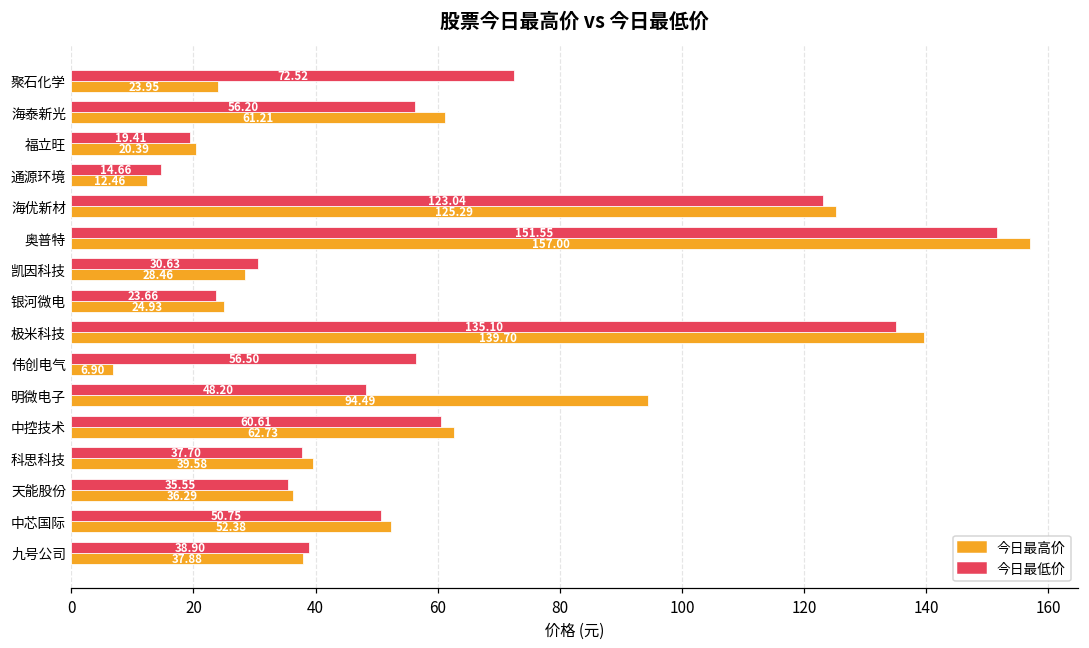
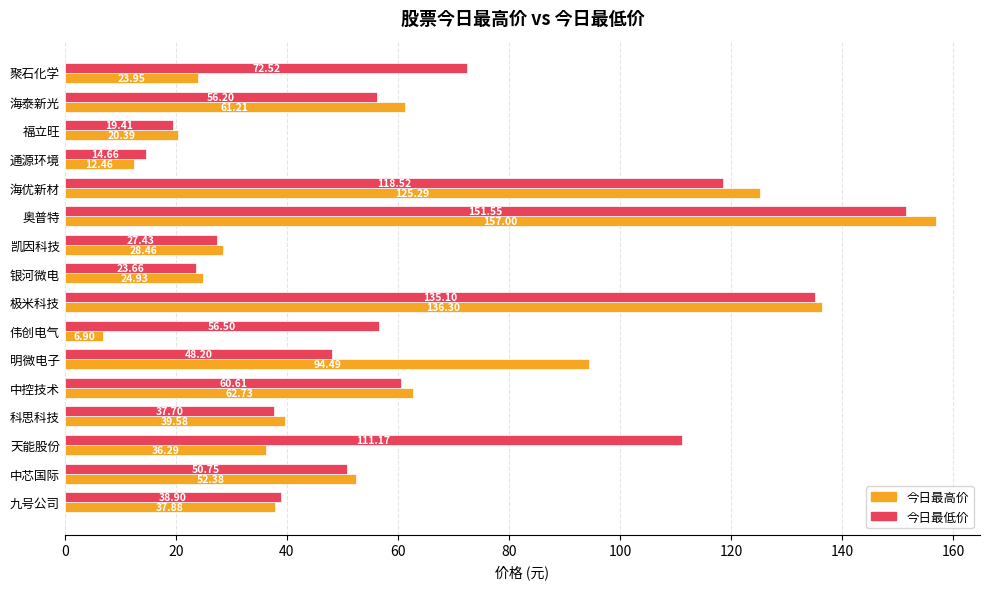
今日最低价, 海优新材: 123.04 -> 118.52
今日最低价, 凯因科技: 30.63 -> 27.43
今日最高价, 极米科技: 139.70 -> 136.30
今日最低价, 天能股份: 35.55 -> 111.17
